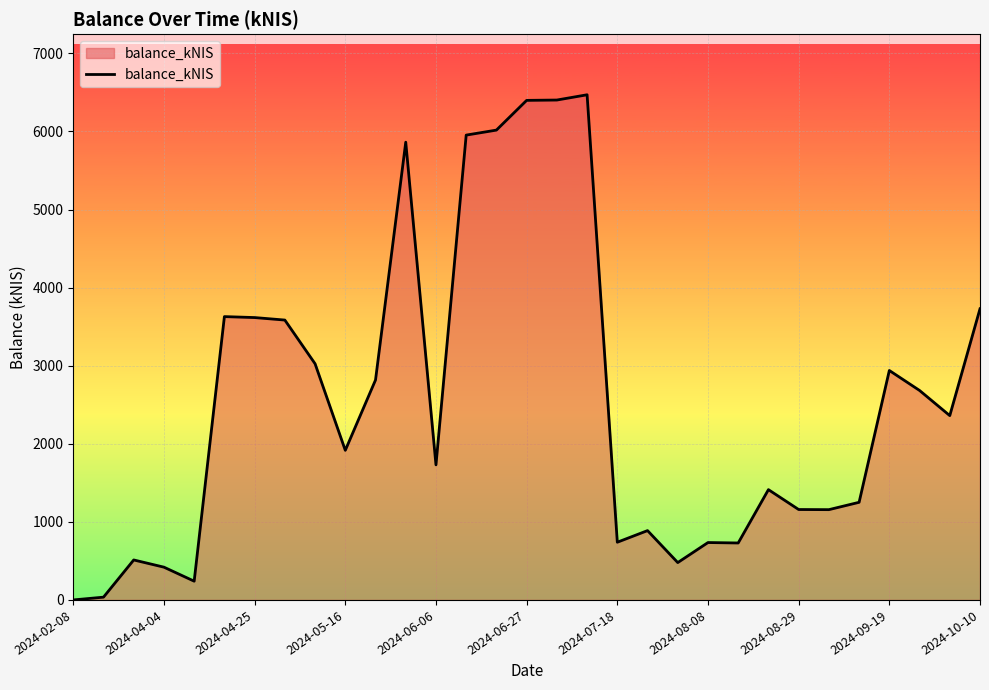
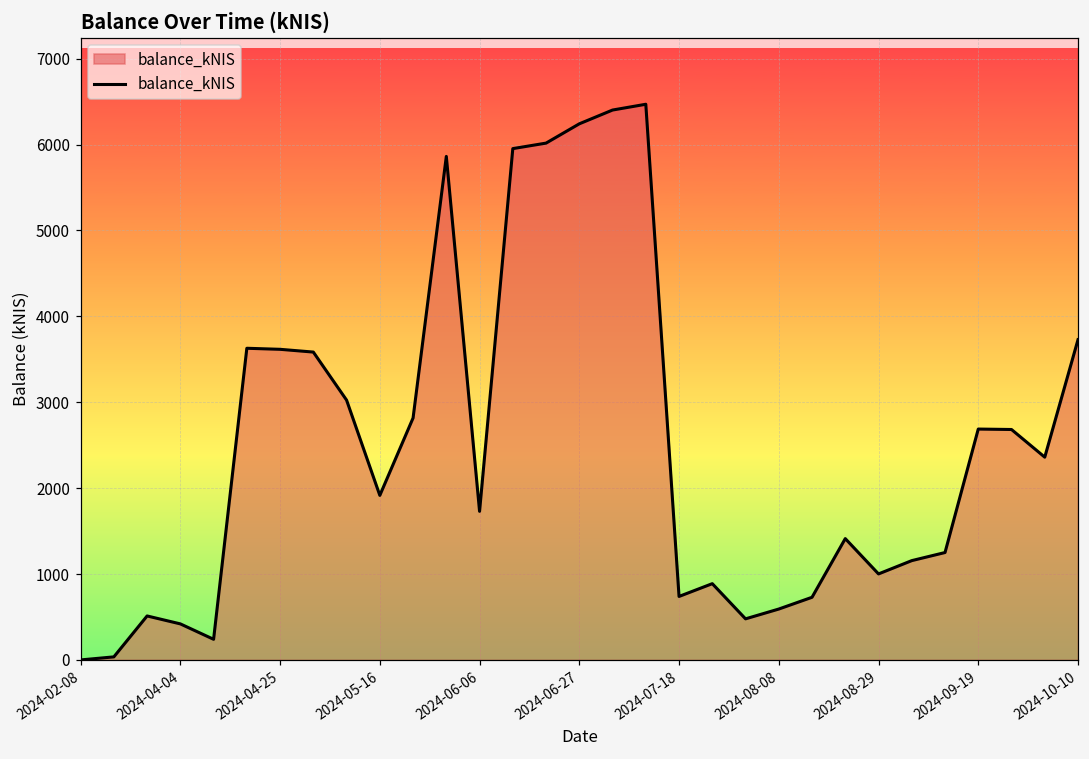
2024-06-27: 6400 -> 6200
2024-08-08: 700 -> 600
2024-08-29: 1200 -> 1000
2024-09-19: 2900 -> 2700
